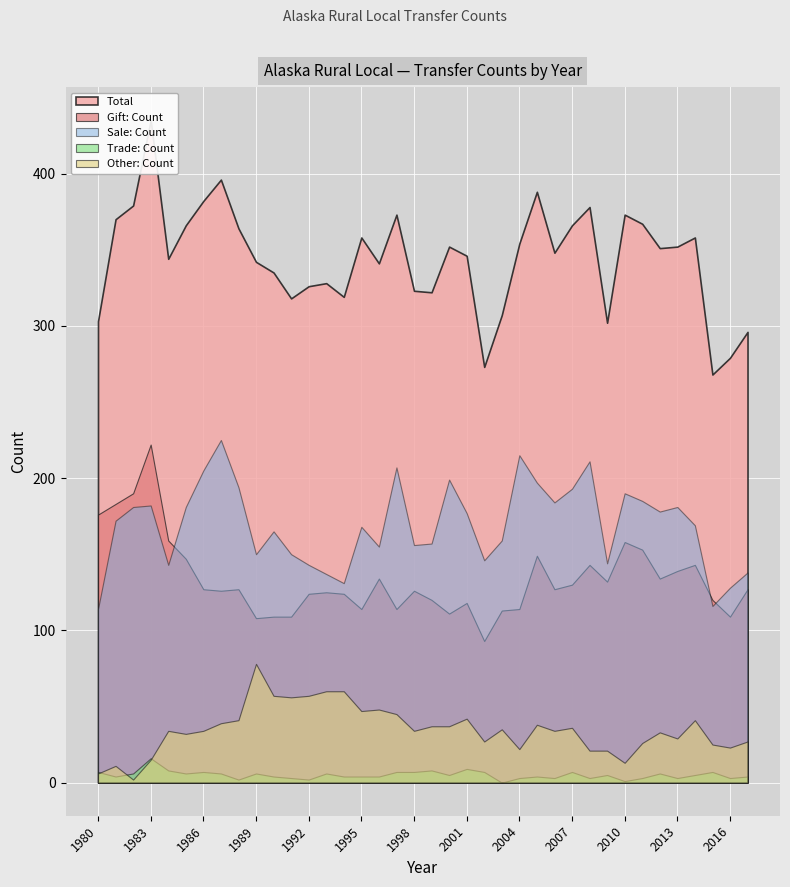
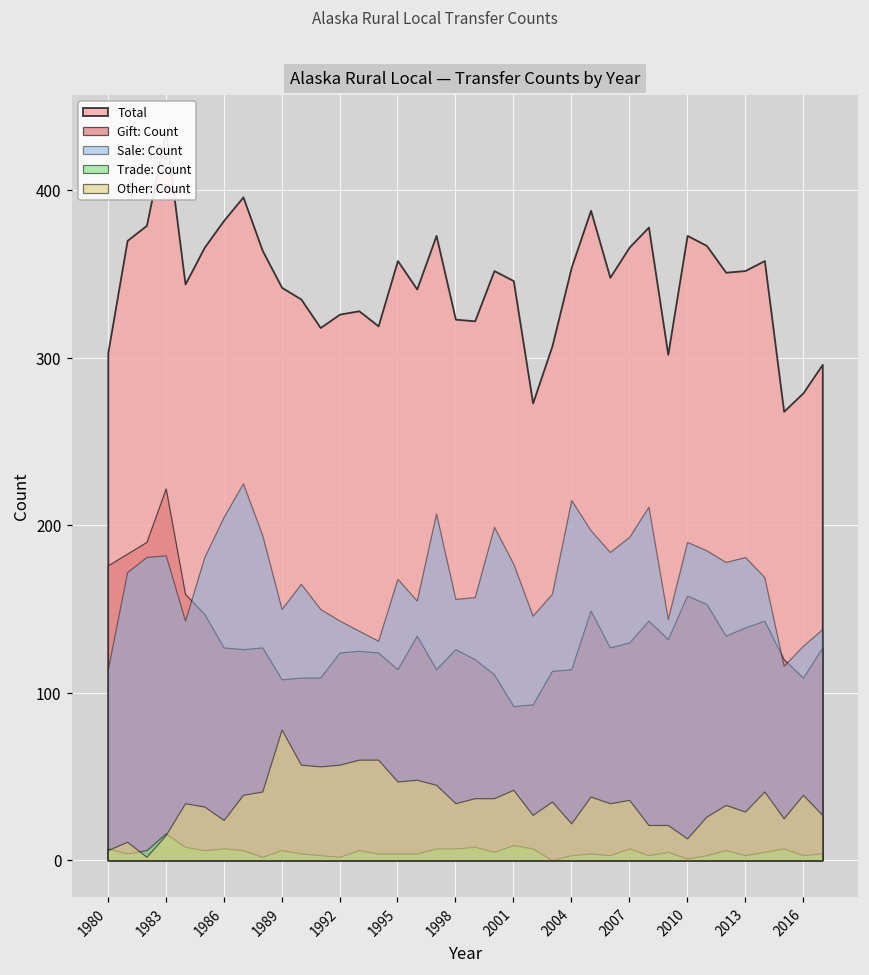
Other: Count, 1986: 34 -> 24
Gift: Count, 2001: 118 -> 92
Other: Count, 2016: 23 -> 39
